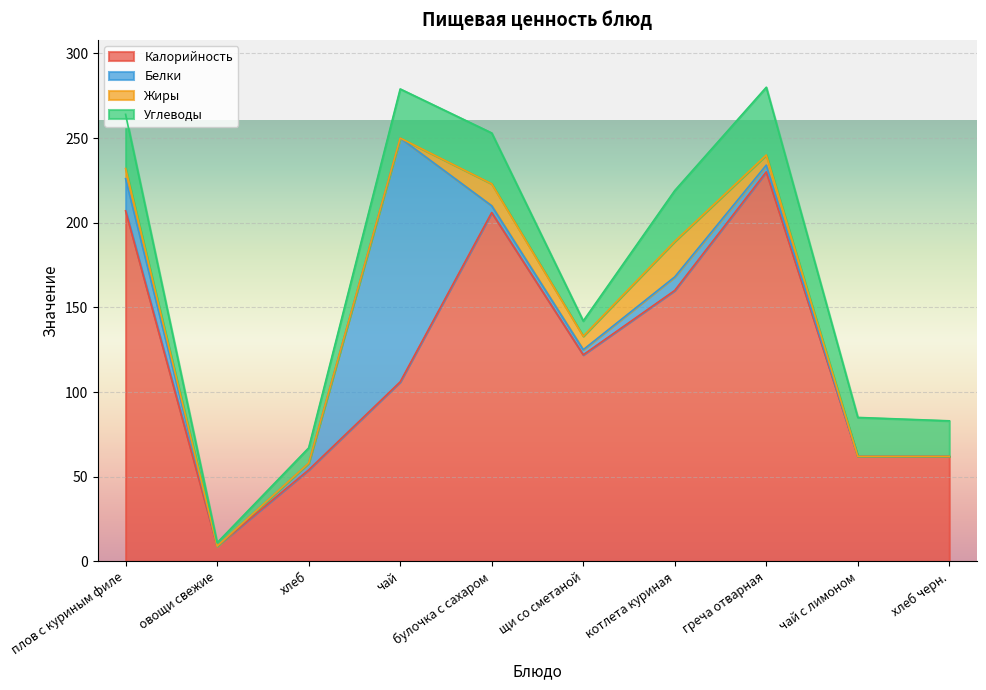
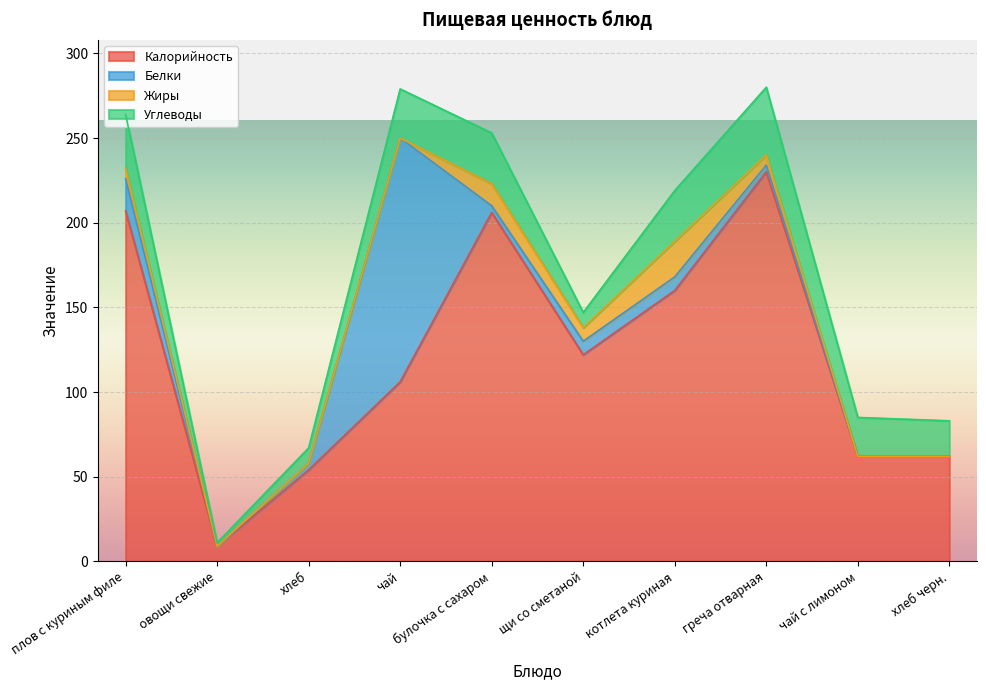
Белки, щи со сметаной: 3 -> 8
